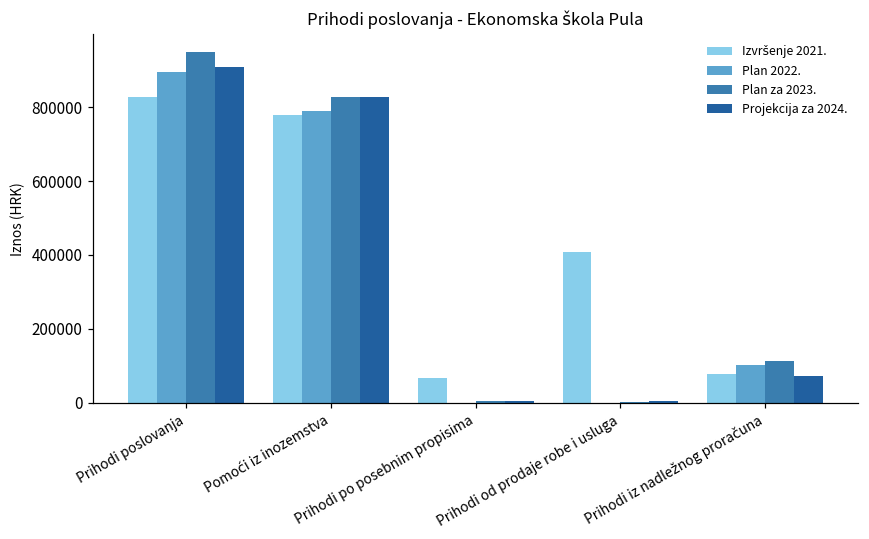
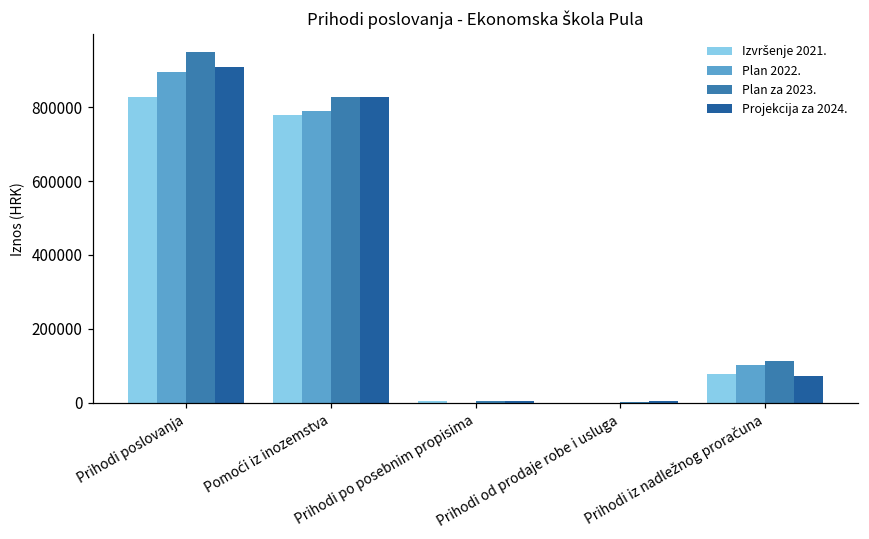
Izvršenje 2021., Prihodi po posebnim propisima: 70000 -> 0
Izvršenje 2021., Prihodi od prodaje robe i usluga: 410000 -> 0
